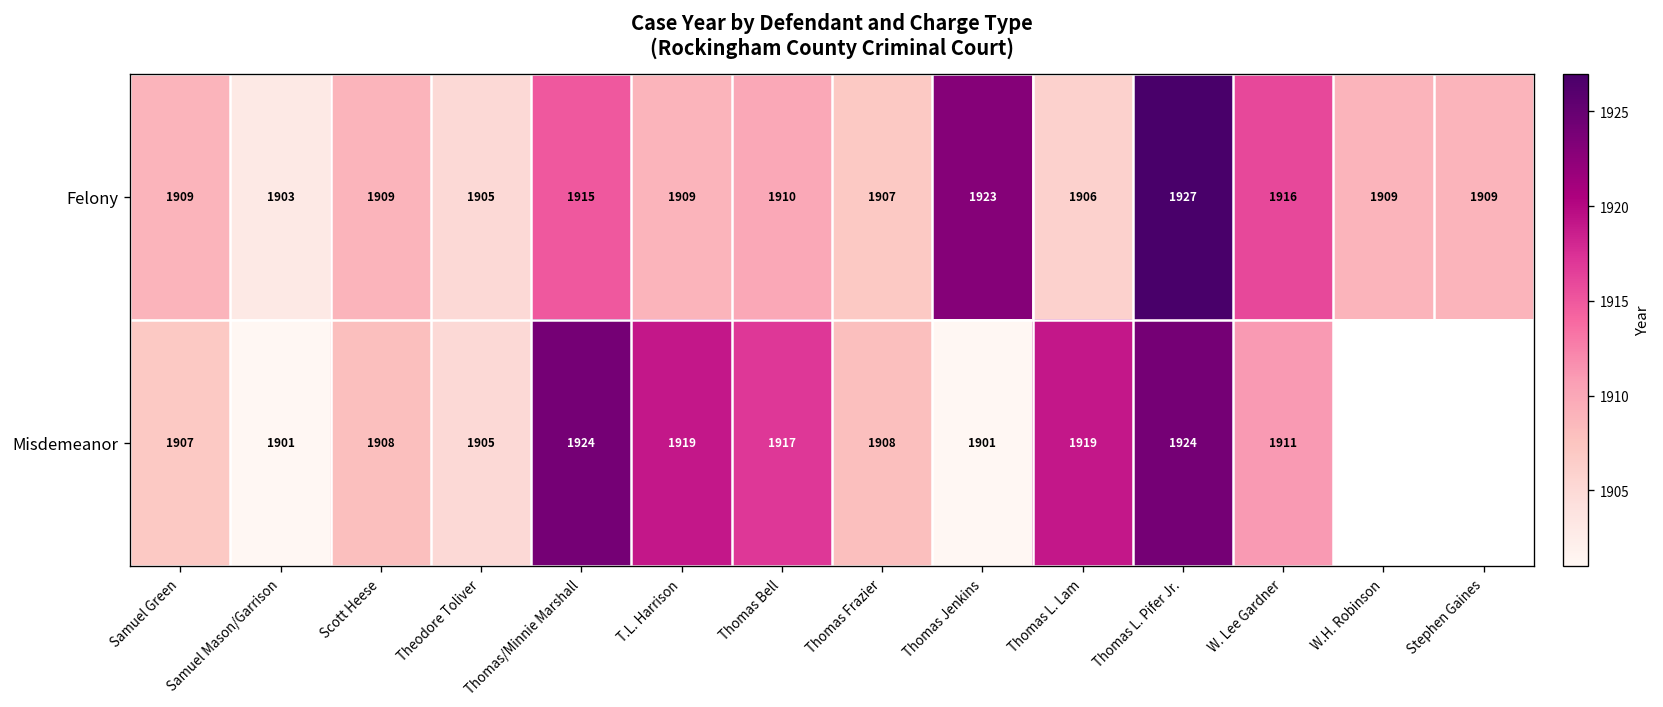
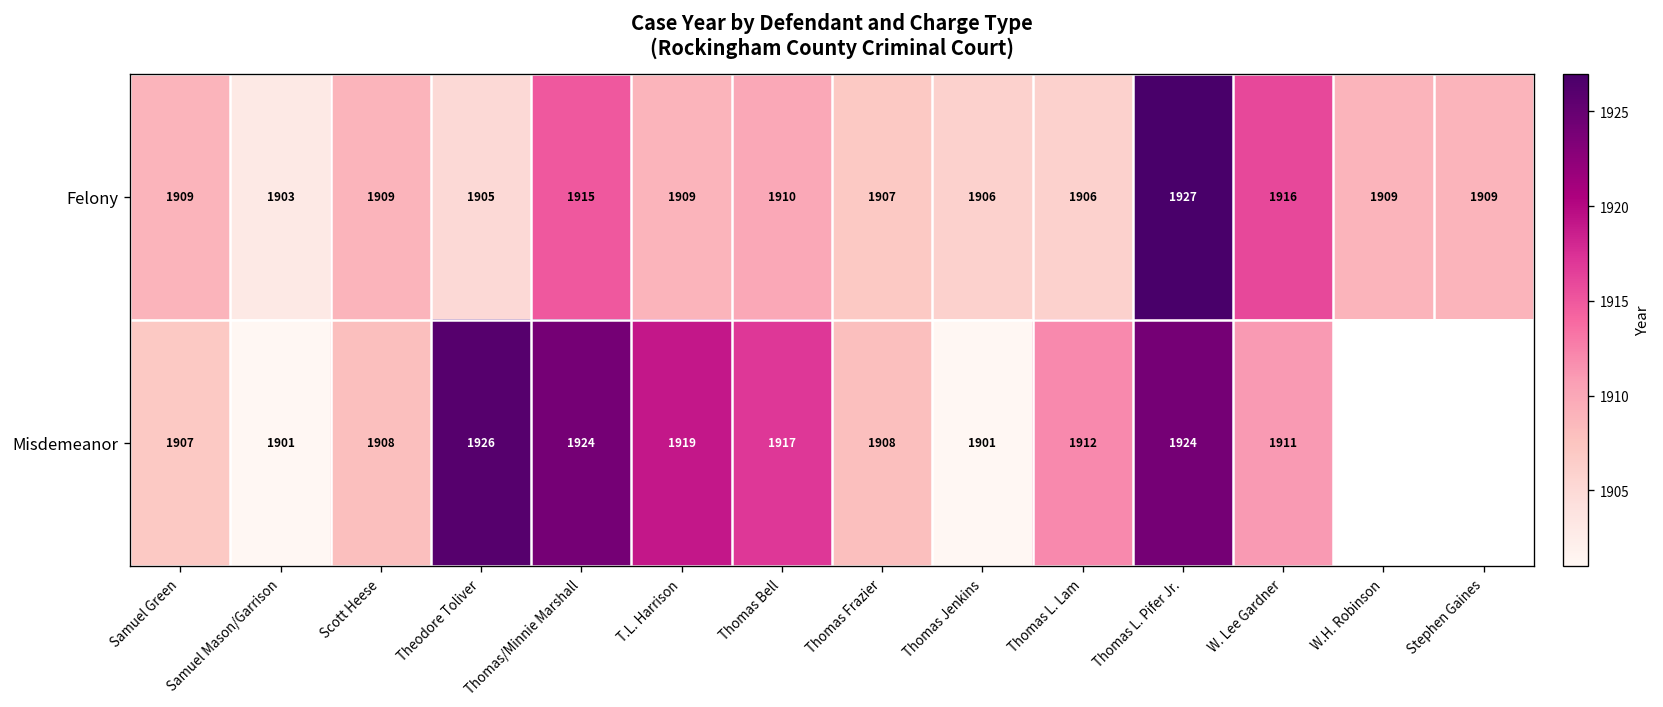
Felony, Thomas Jenkins: 1923 -> 1906
Misdemeanor, Theodore Toliver: 1905 -> 1926
Misdemeanor, Thomas L. Lam: 1919 -> 1912
